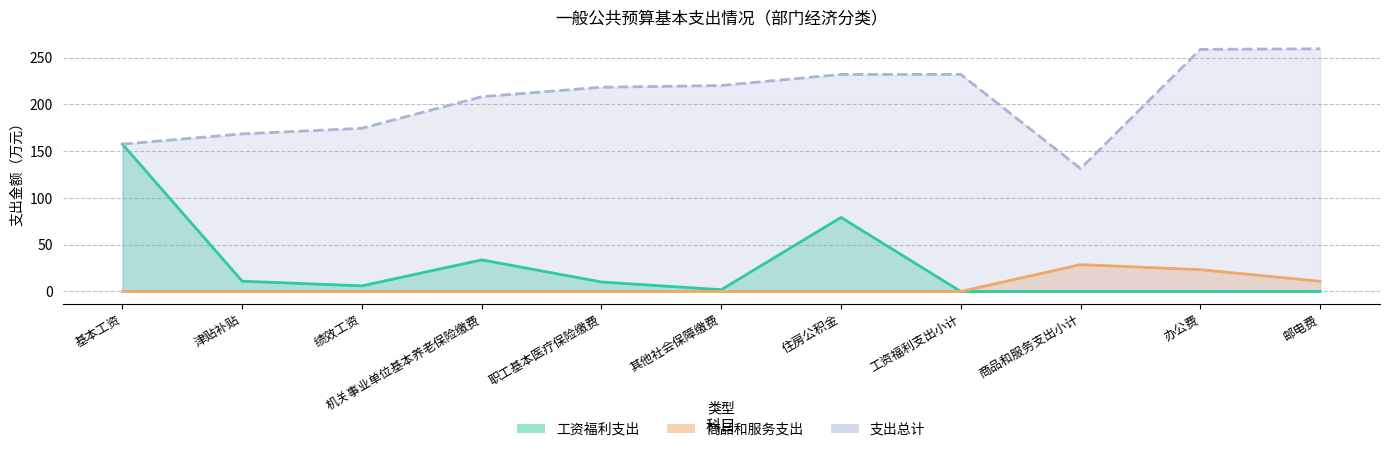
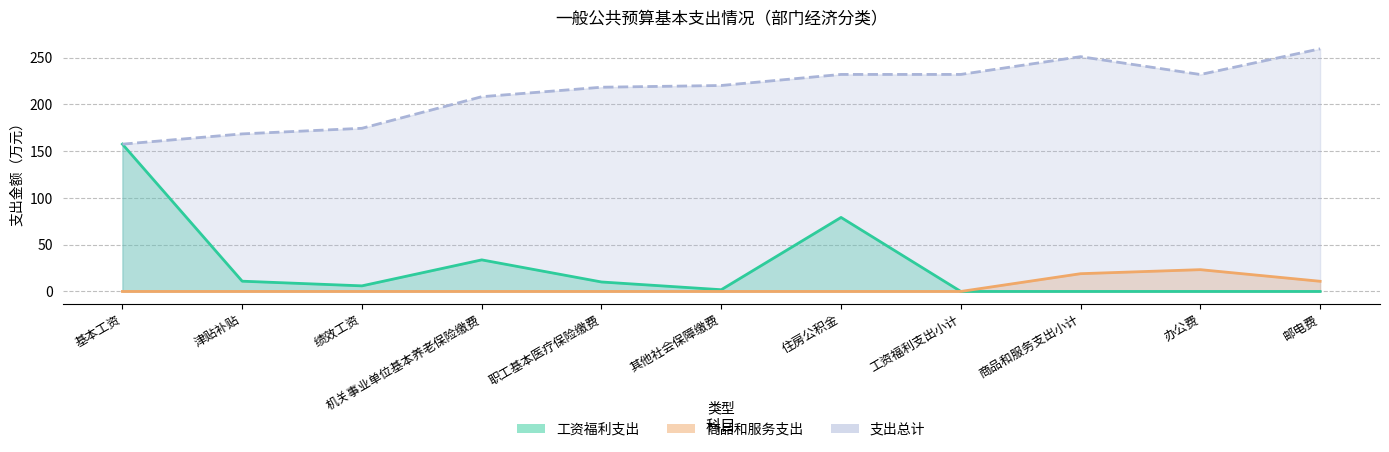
商品和服务支出, 商品和服务支出小计: 30 -> 20
支出总计, 商品和服务支出小计: 130 -> 250
支出总计, 办公费: 260 -> 230
